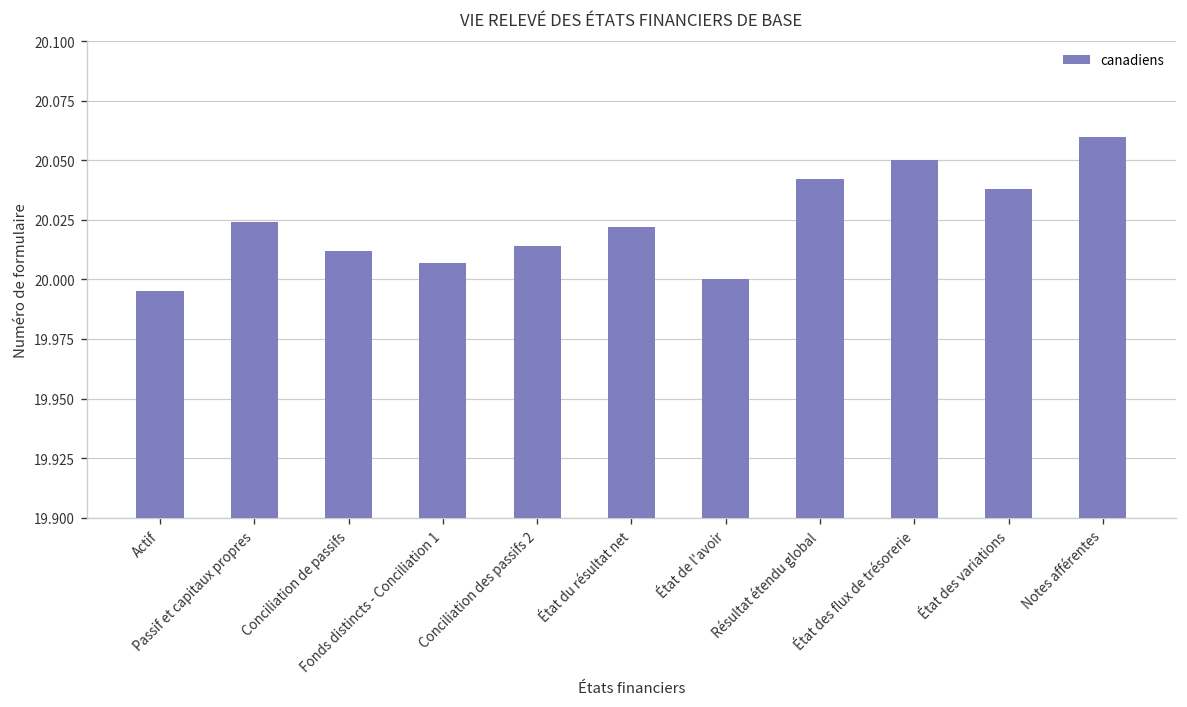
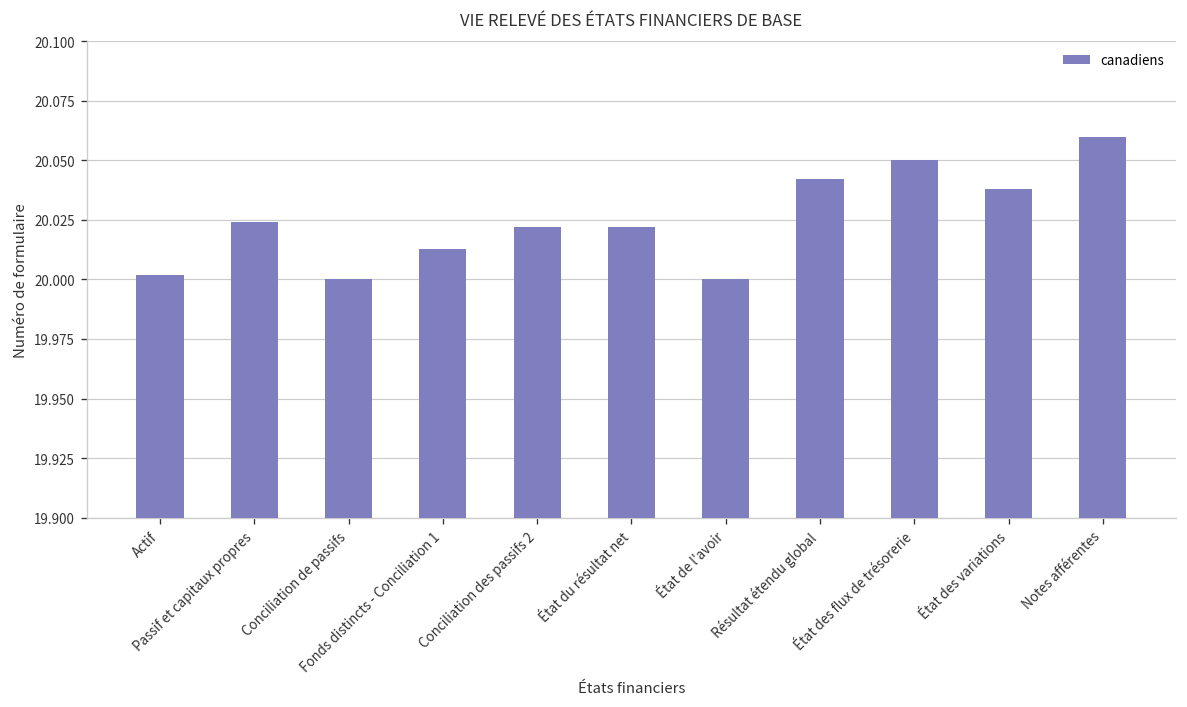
Actif: 19.995 -> 20.002
Conciliation de passifs: 20.012 -> 20.000
Fonds distincts - Conciliation 1: 20.007 -> 20.013
Conciliation des passifs 2: 20.014 -> 20.022
